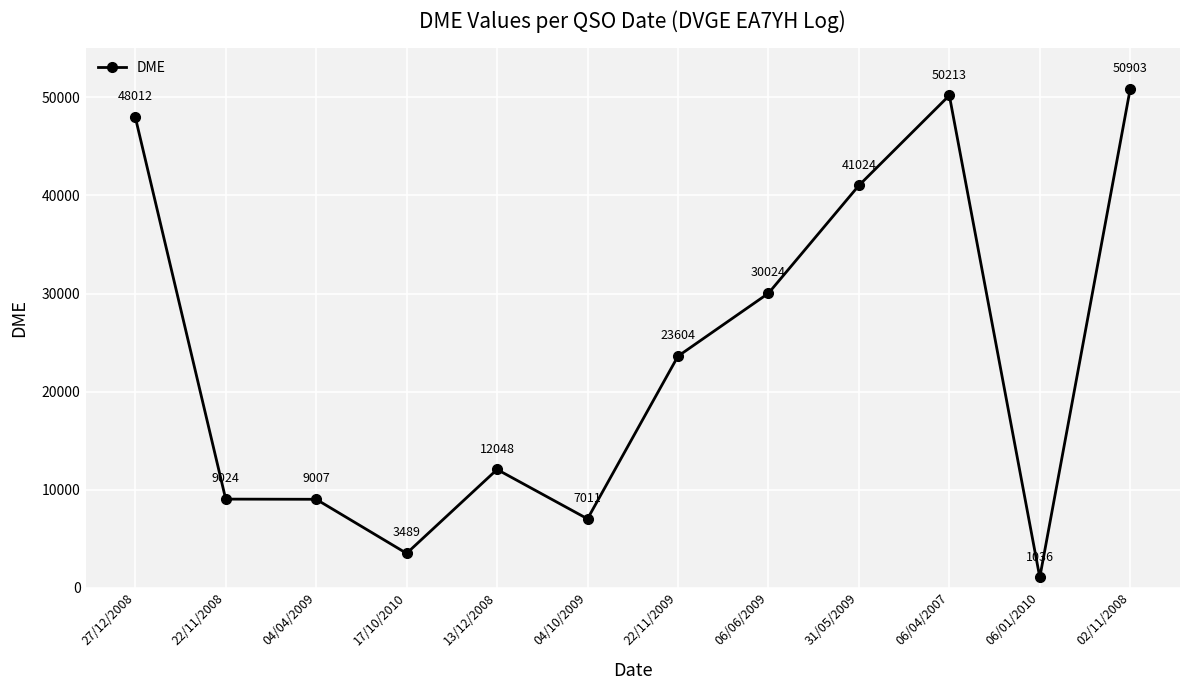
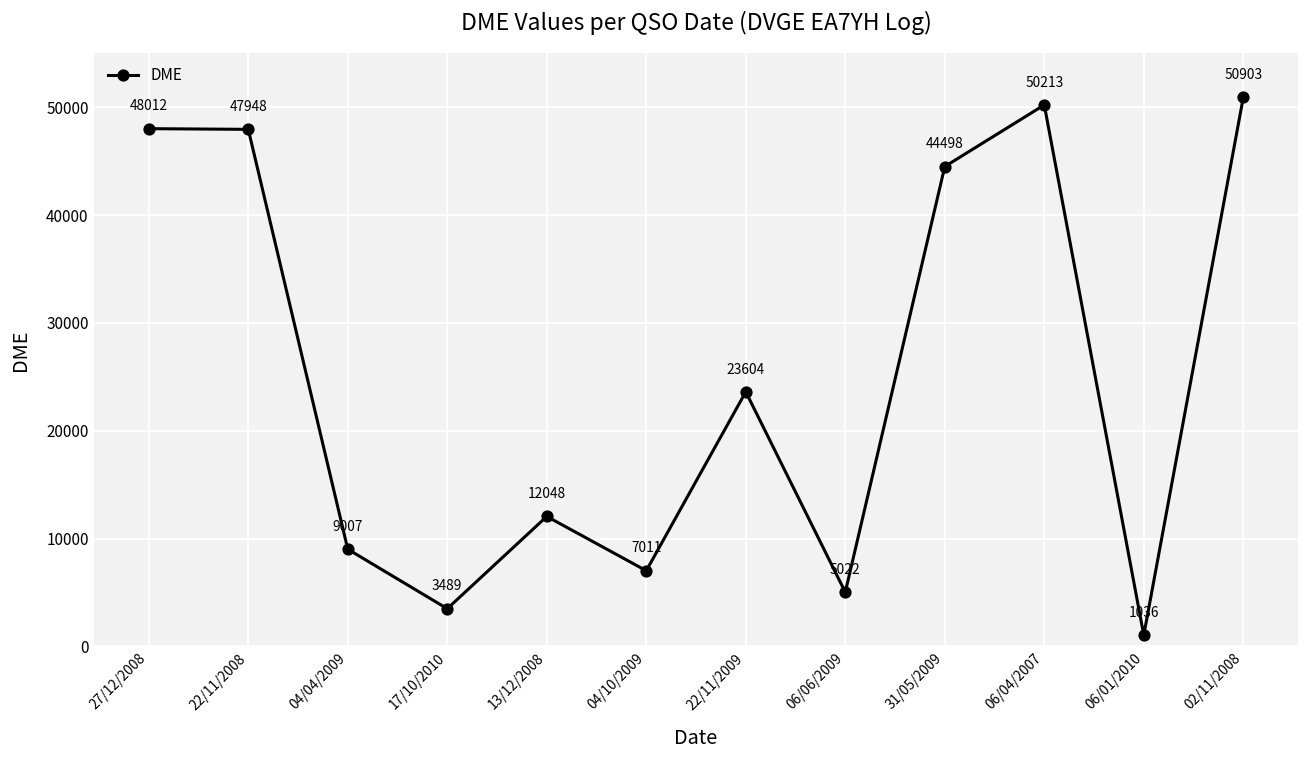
22/11/2008: 9024 -> 47948
06/06/2009: 30024 -> 5022
31/05/2009: 41024 -> 44498
